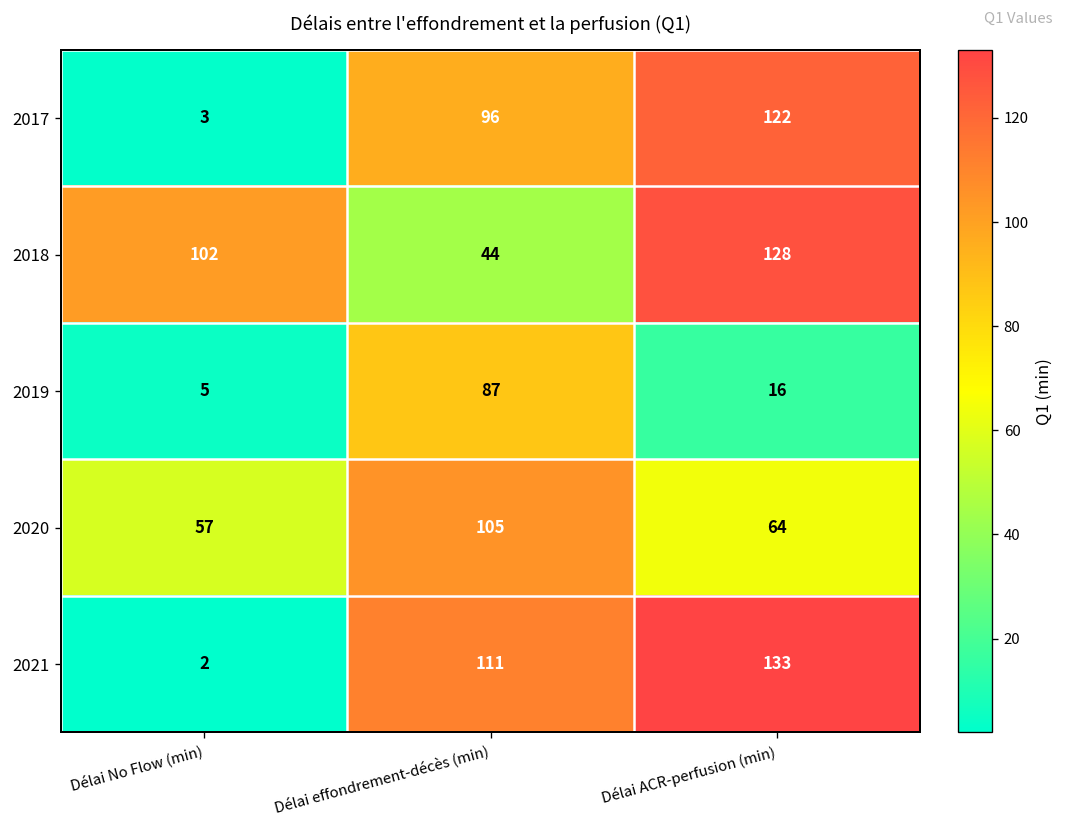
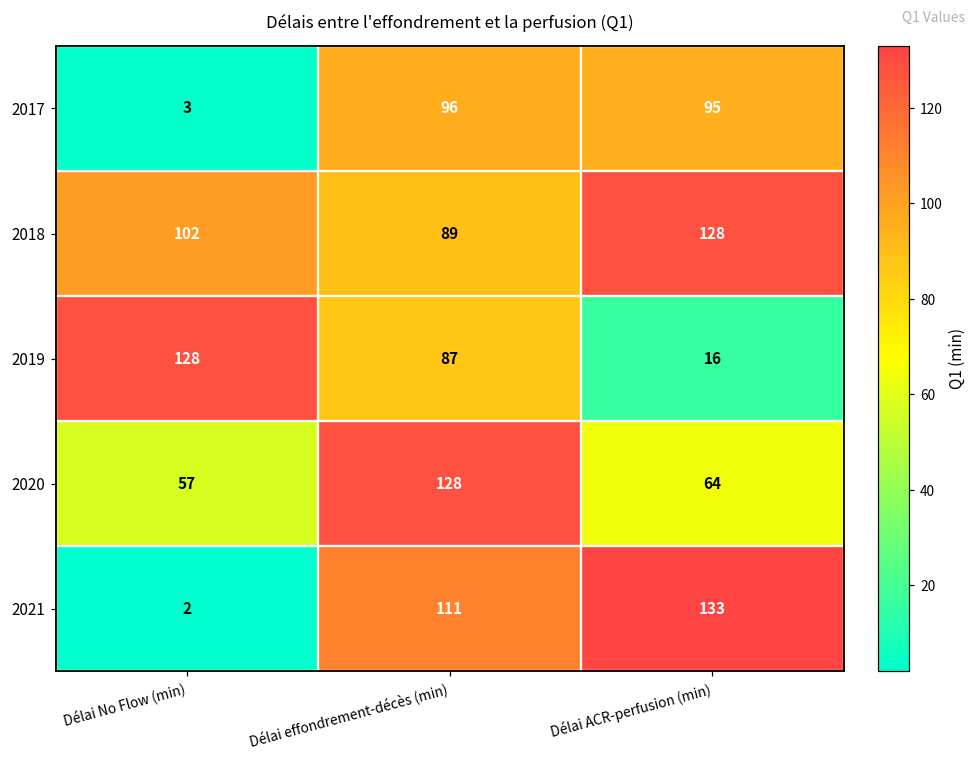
2017, Délai ACR-perfusion (min): 122 -> 95
2018, Délai effondrement-décès (min): 44 -> 89
2019, Délai No Flow (min): 5 -> 128
2020, Délai effondrement-décès (min): 105 -> 128
